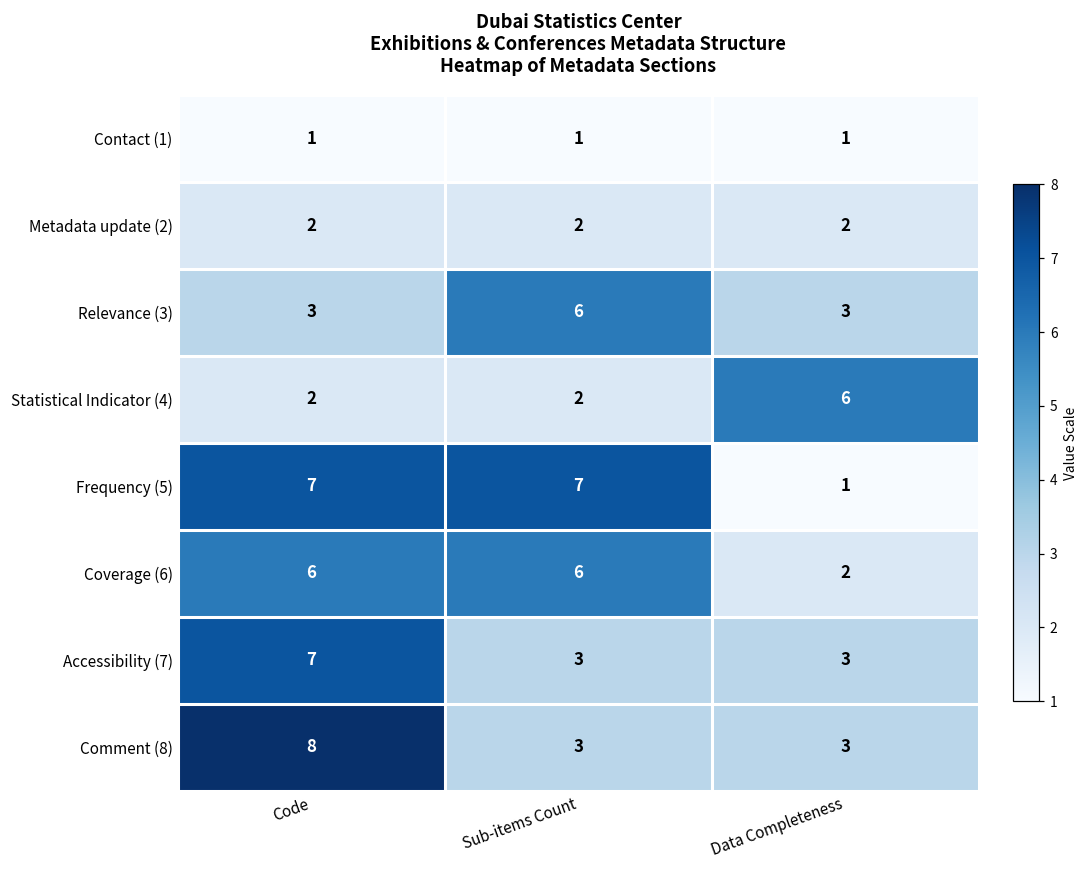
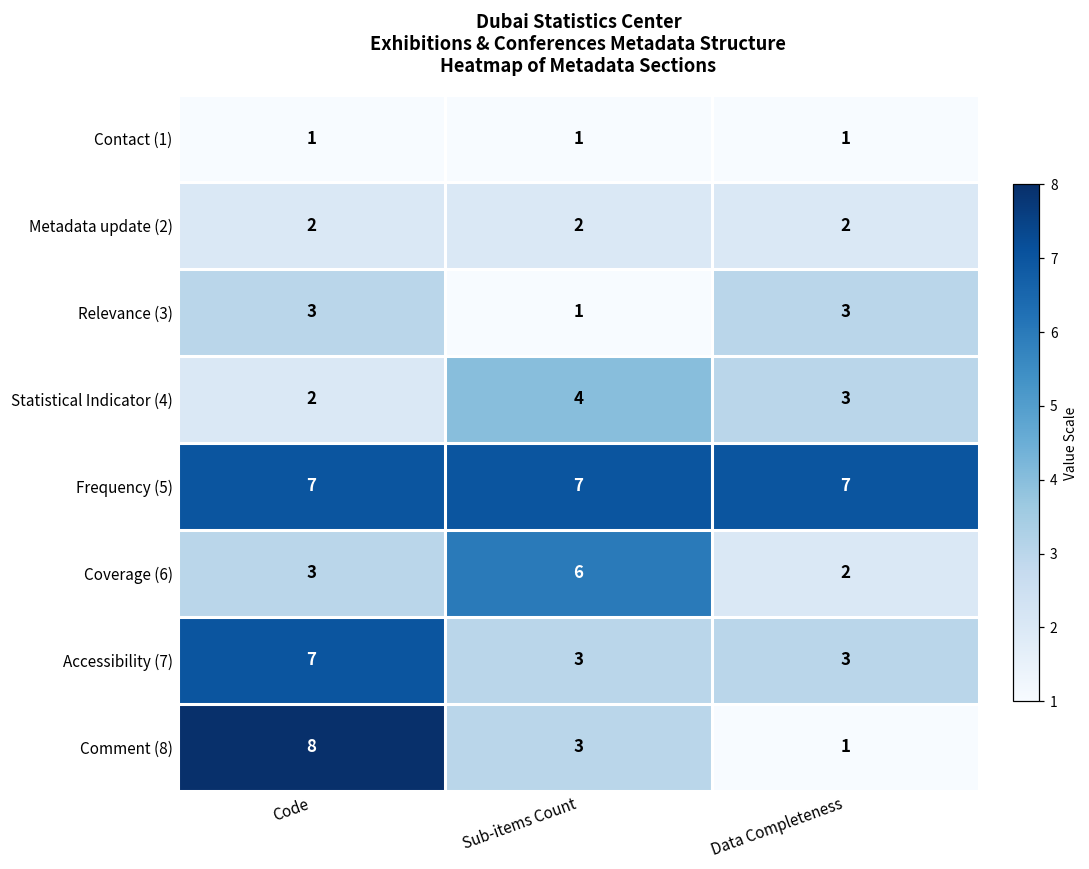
Relevance (3), Sub-items Count: 6 -> 1
Statistical Indicator (4), Sub-items Count: 2 -> 4
Statistical Indicator (4), Data Completeness: 6 -> 3
Frequency (5), Data Completeness: 1 -> 7
Coverage (6), Code: 6 -> 3
Comment (8), Data Completeness: 3 -> 1
